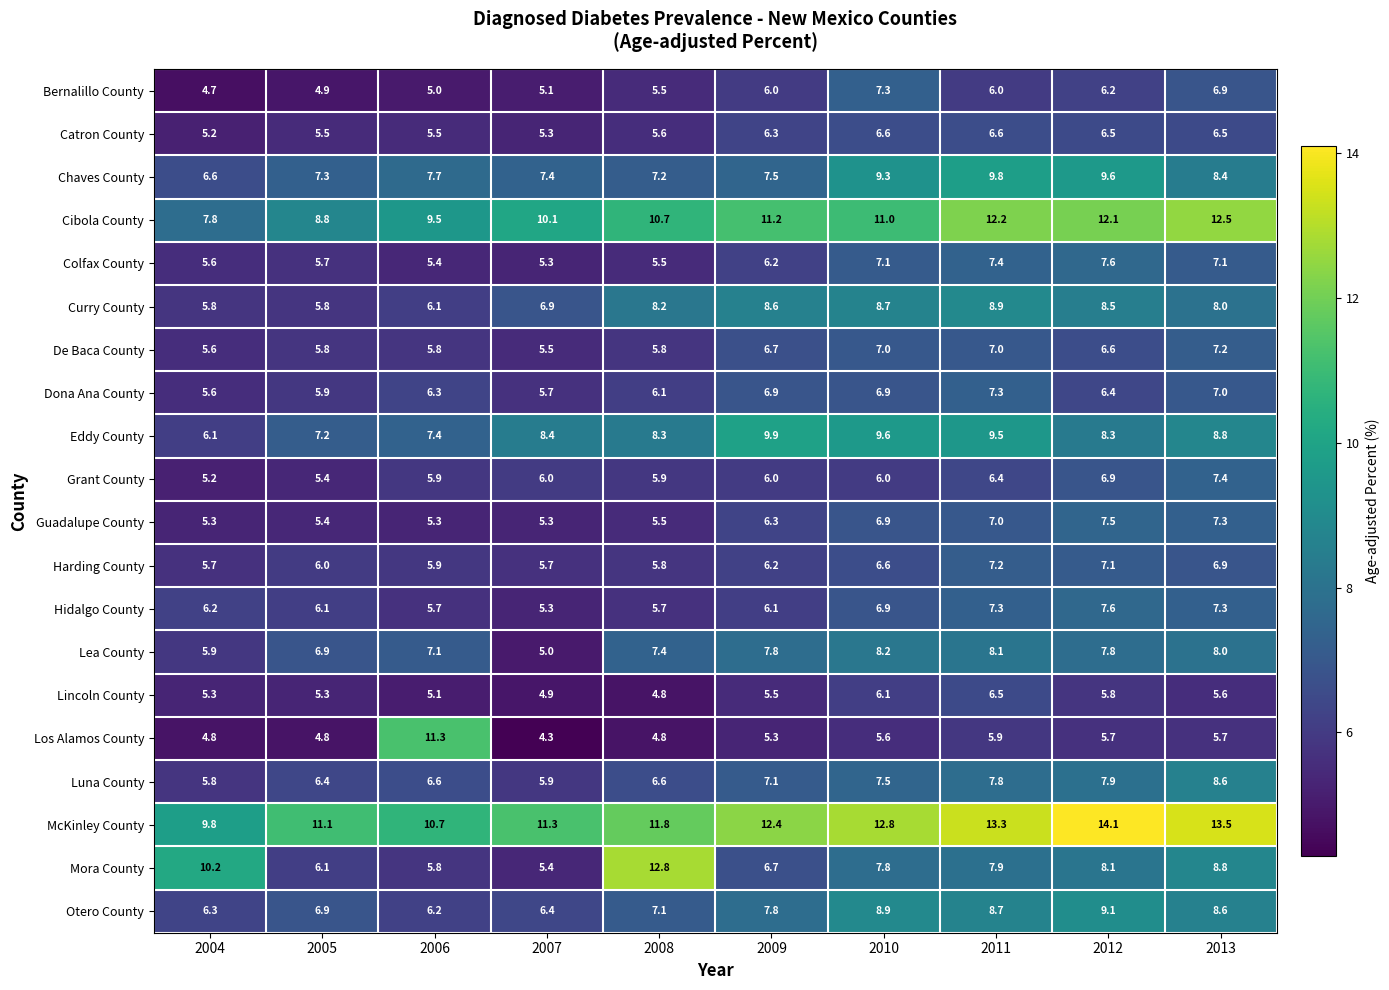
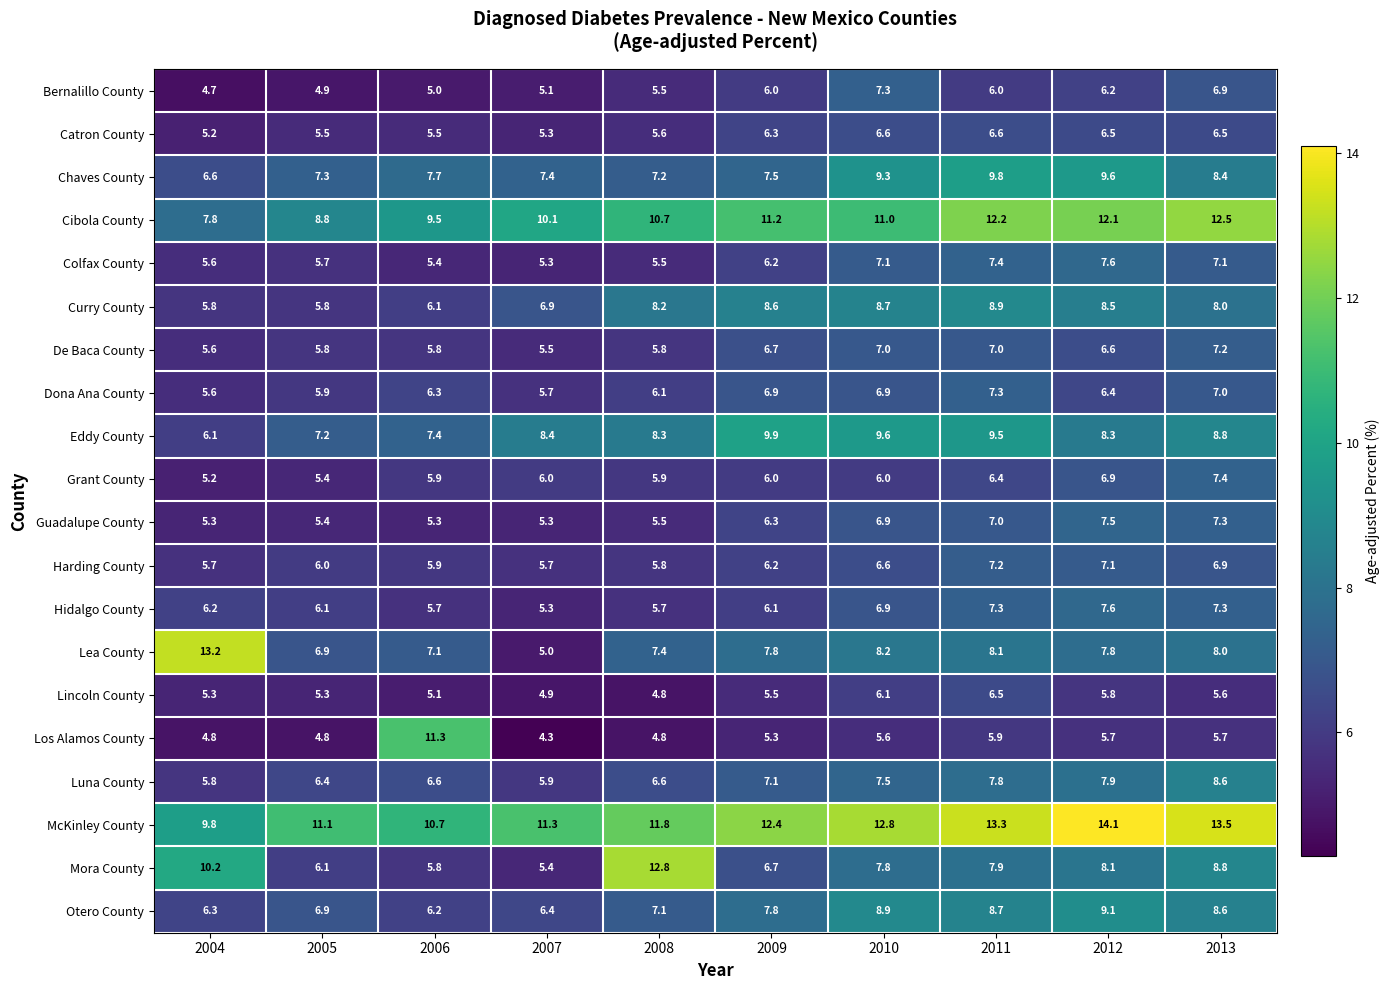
Lea County, 2004: 5.9 -> 13.2
